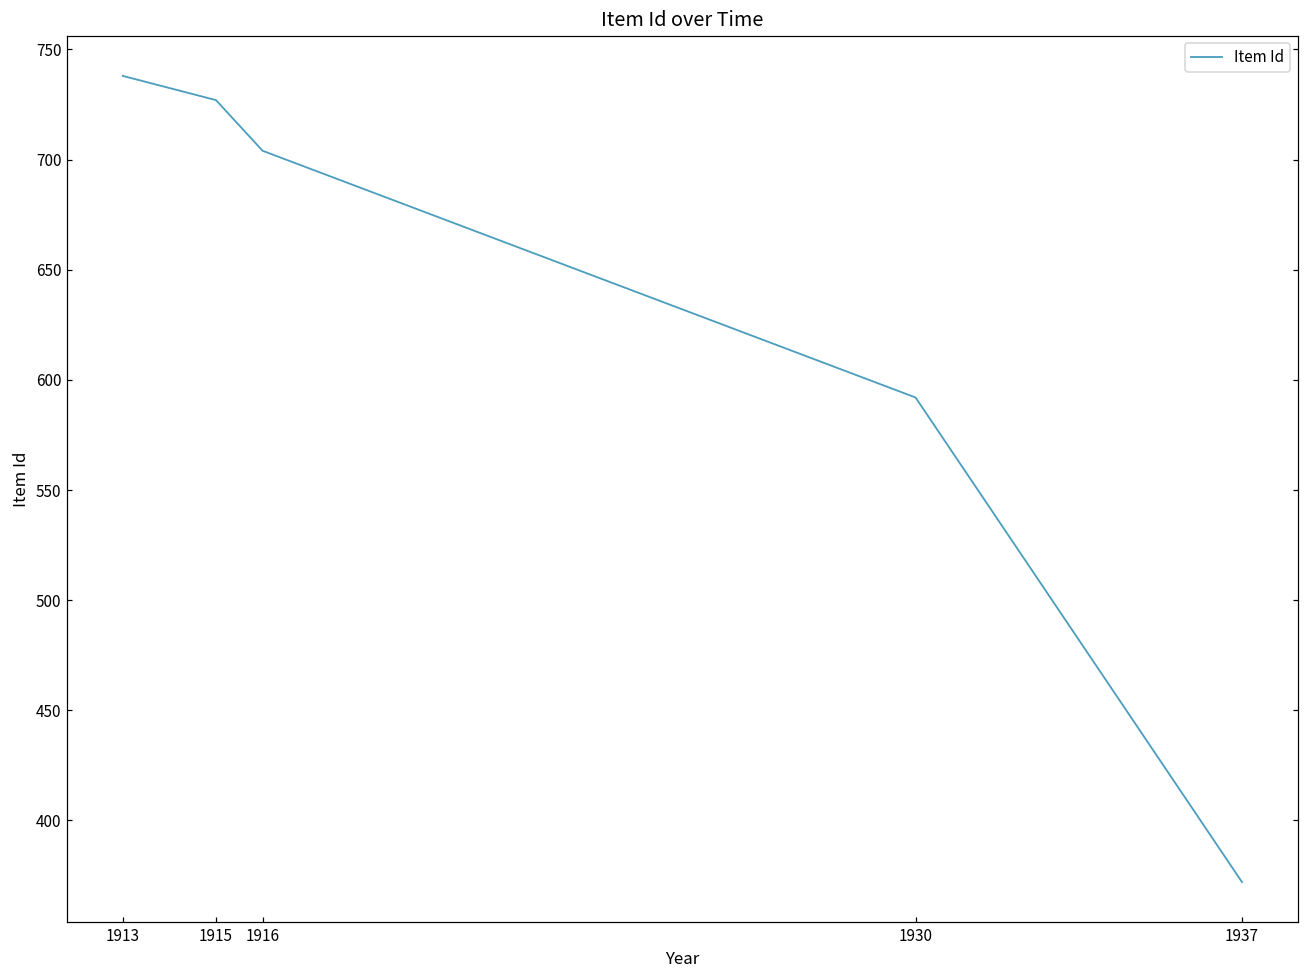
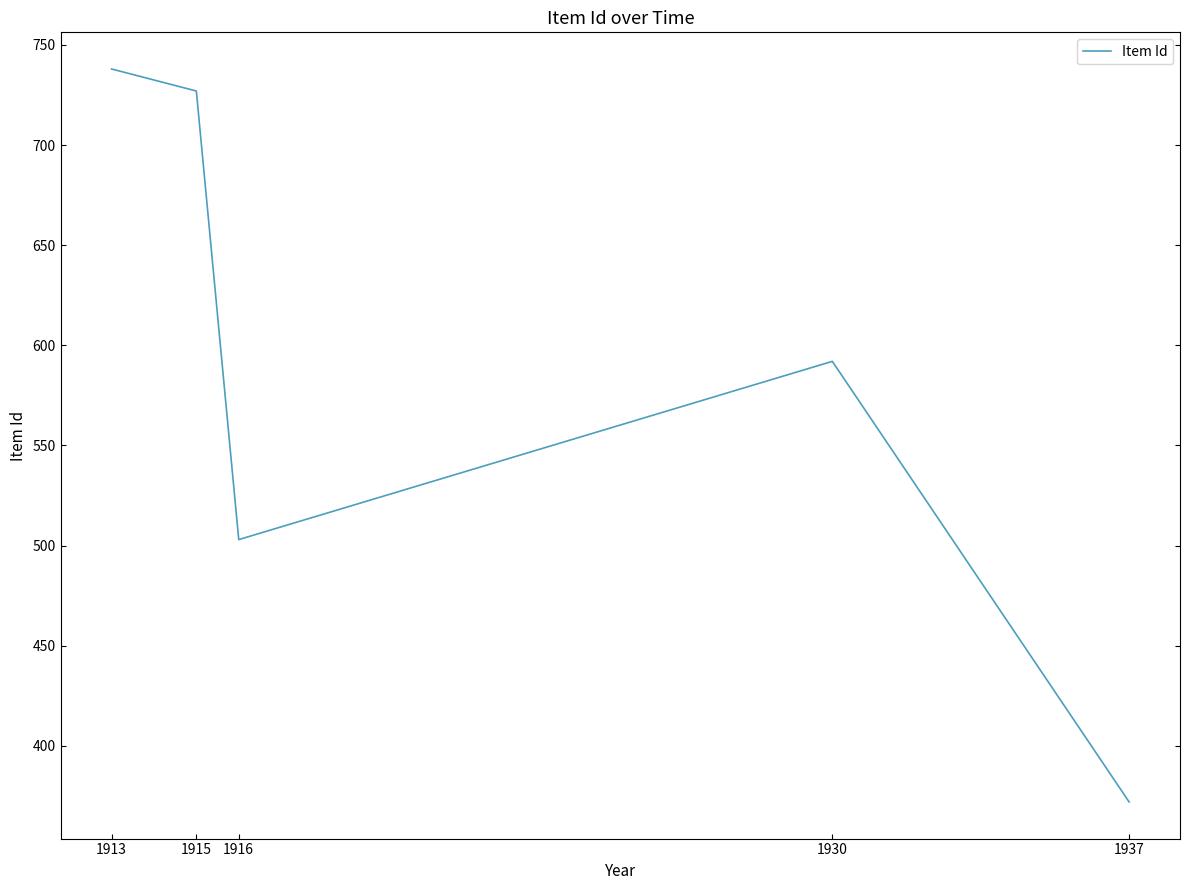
1916: 704 -> 503
